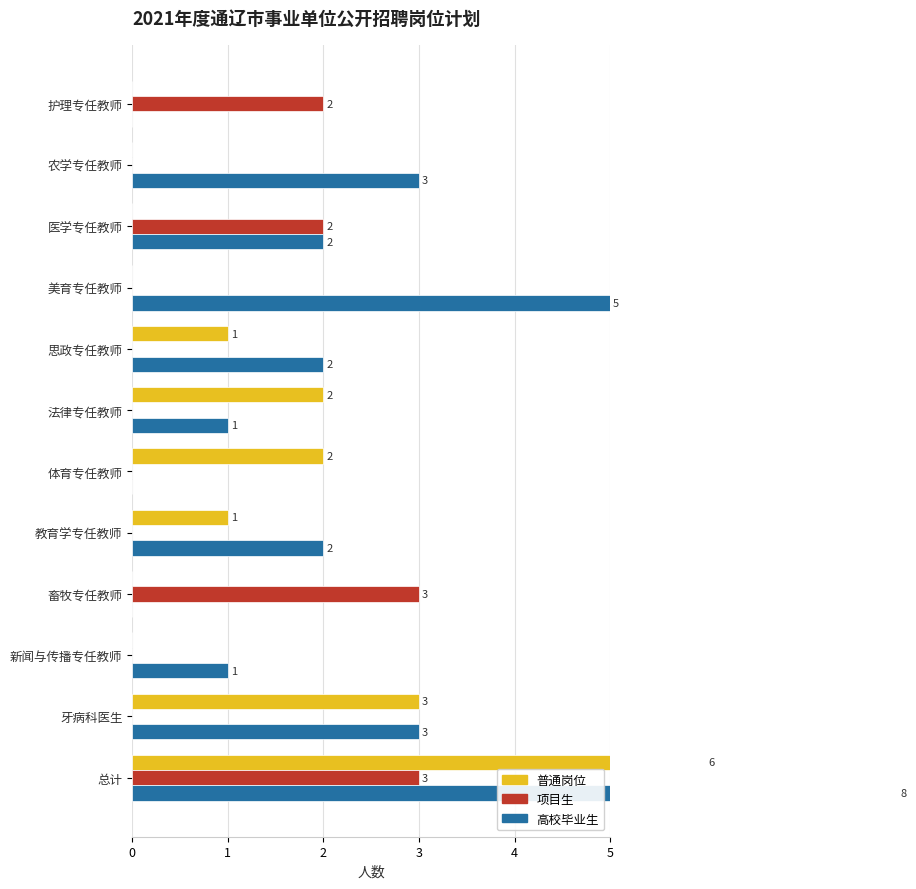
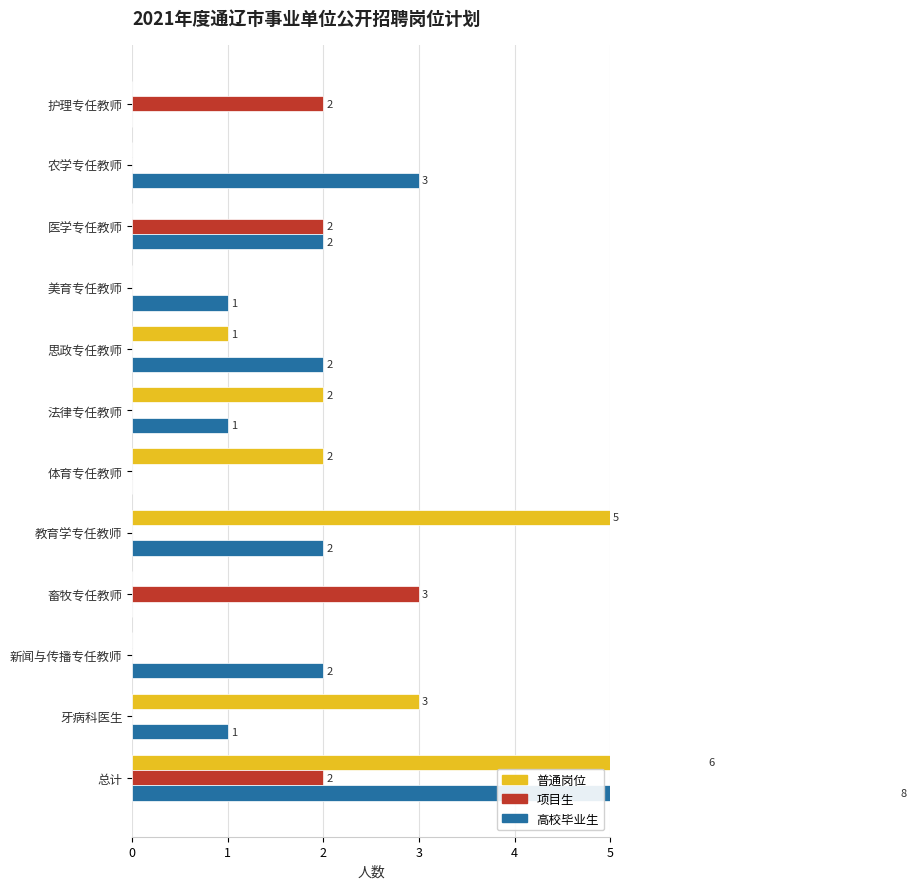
高校毕业生, 美育专任教师: 5 -> 1
普通岗位, 教育学专任教师: 1 -> 5
高校毕业生, 新闻与传播专任教师: 1 -> 2
高校毕业生, 牙病科医生: 3 -> 1
项目生, 总计: 3 -> 2
